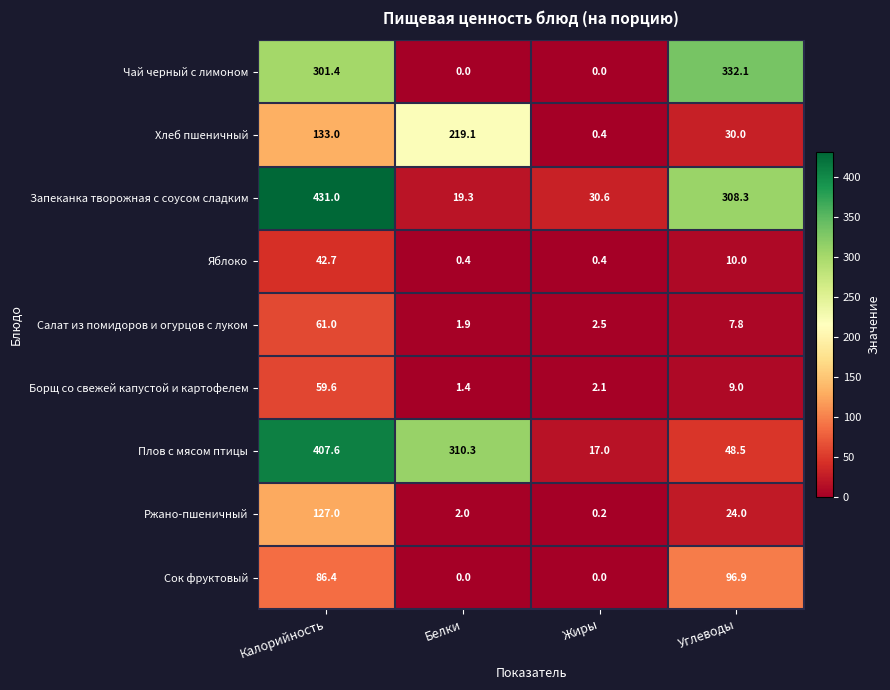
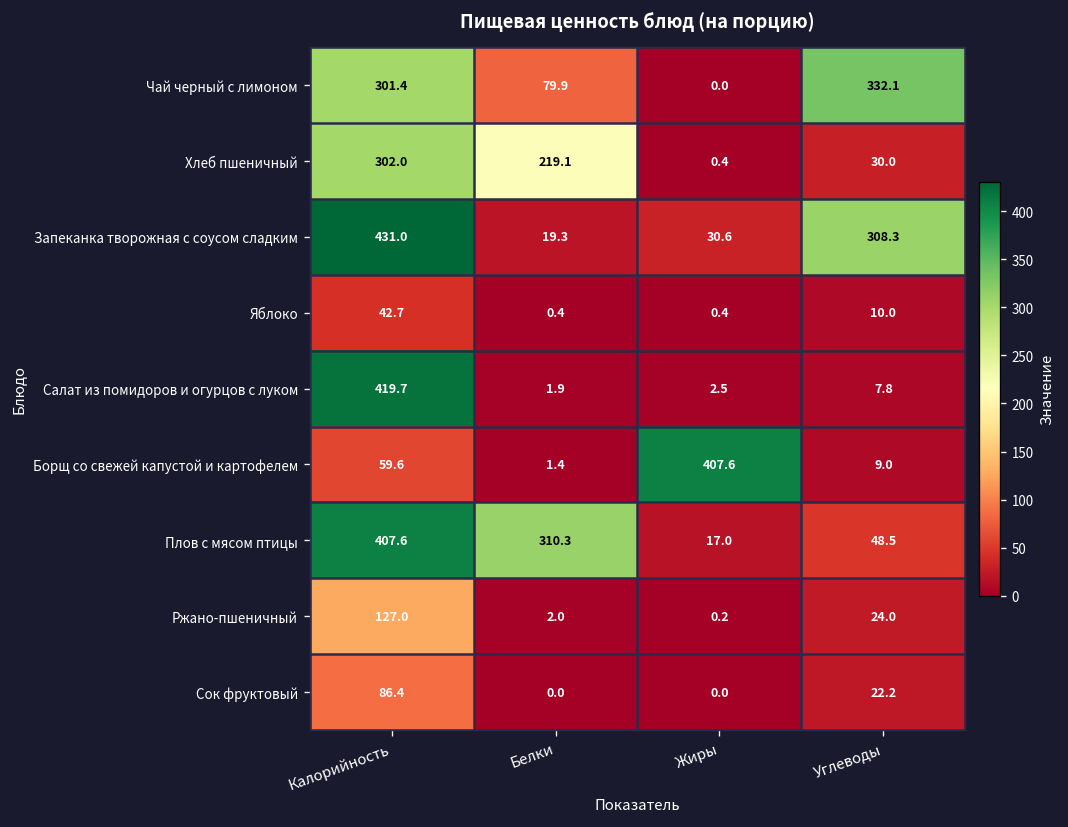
Чай черный с лимоном, Белки: 0.0 -> 79.9
Хлеб пшеничный, Калорийность: 133.0 -> 302.0
Салат из помидоров и огурцов с луком, Калорийность: 61.0 -> 419.7
Борщ со свежей капустой и картофелем, Жиры: 2.1 -> 407.6
Сок фруктовый, Углеводы: 96.9 -> 22.2
